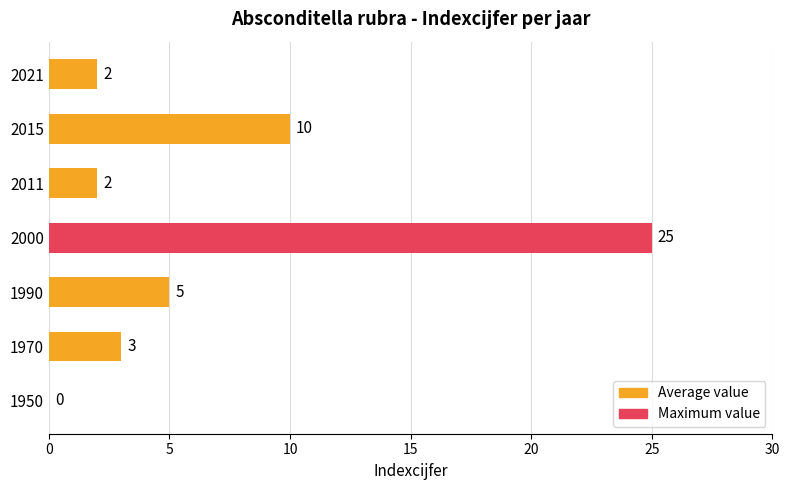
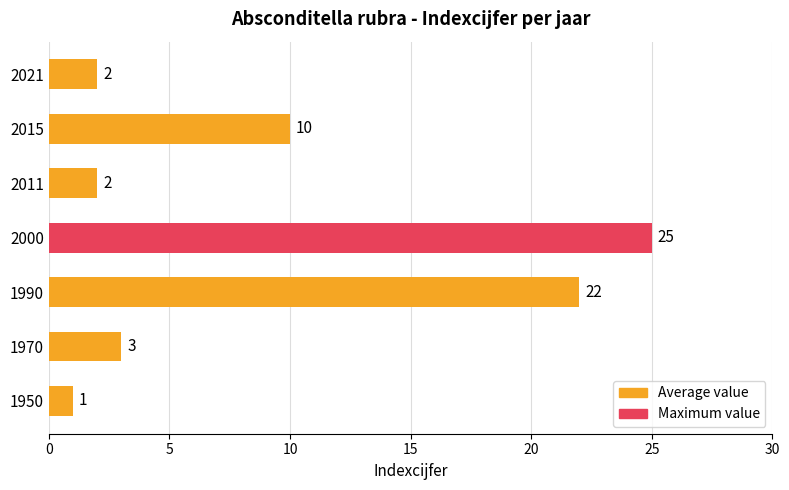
1990: 5 -> 22
1950: 0 -> 1
